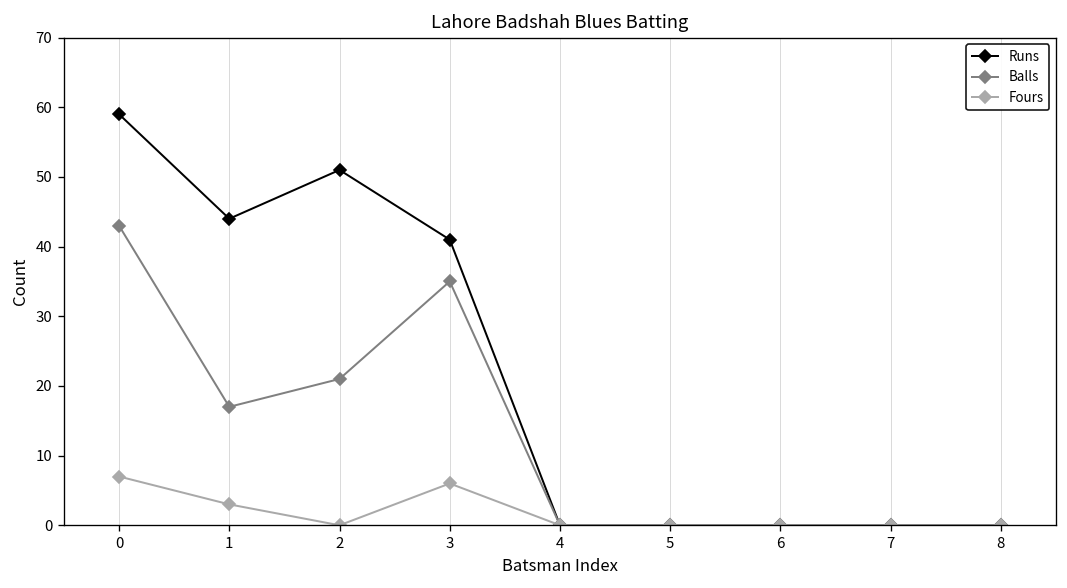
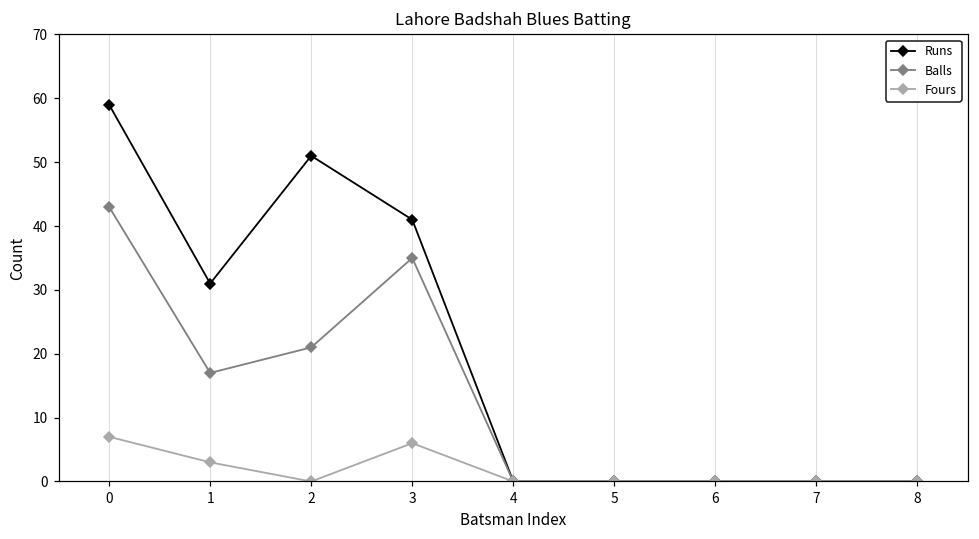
Runs, 1: 44 -> 31
